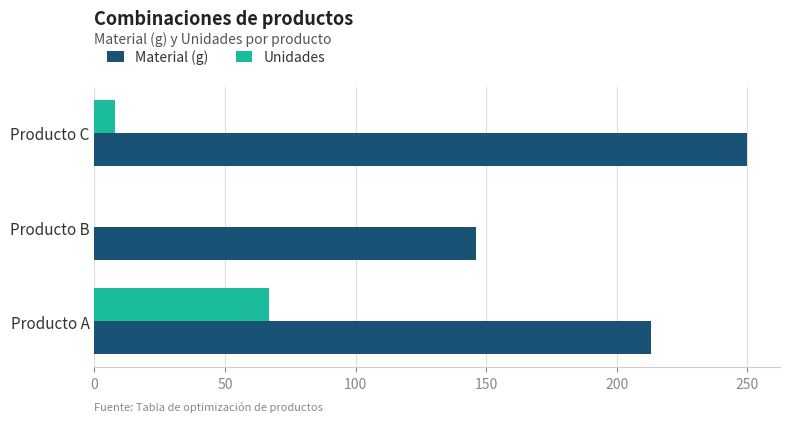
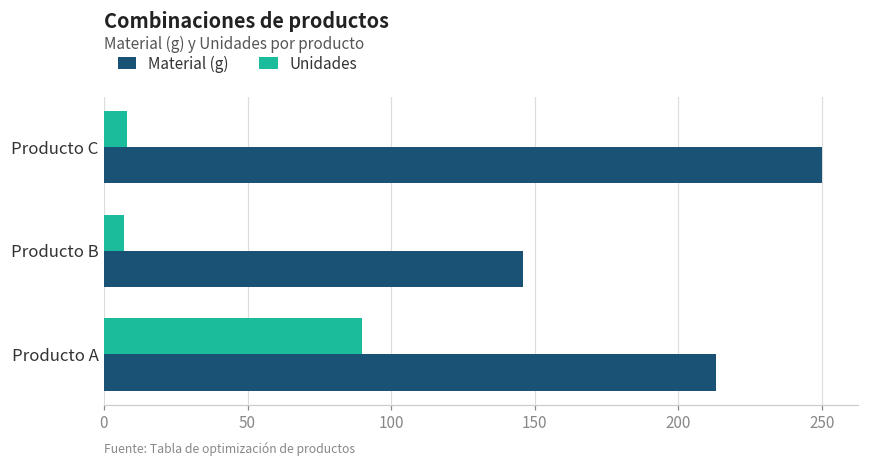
Unidades, Producto B: 0 -> 7
Unidades, Producto A: 67 -> 90
